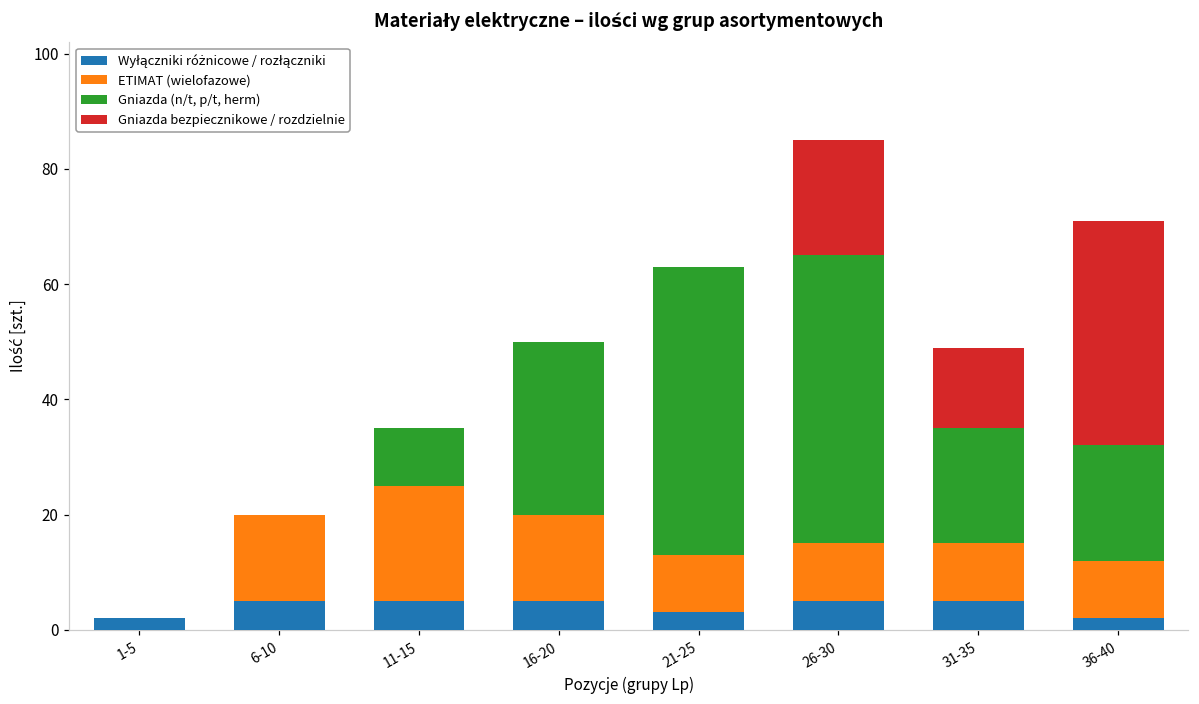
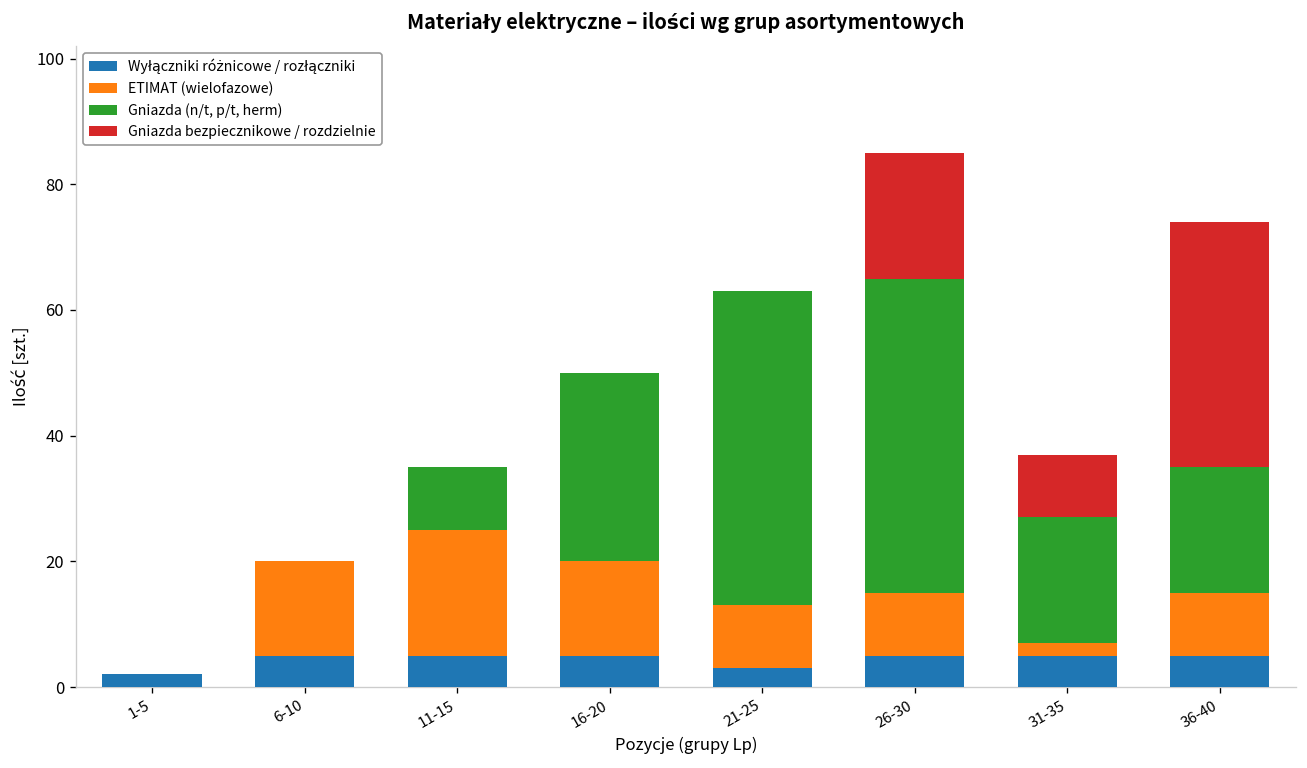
ETIMAT (wielofazowe), 31-35: 10 -> 2
Gniazda bezpiecznikowe / rozdzielnie, 31-35: 14 -> 10
Wyłączniki różnicowe / rozłączniki, 36-40: 2 -> 5
